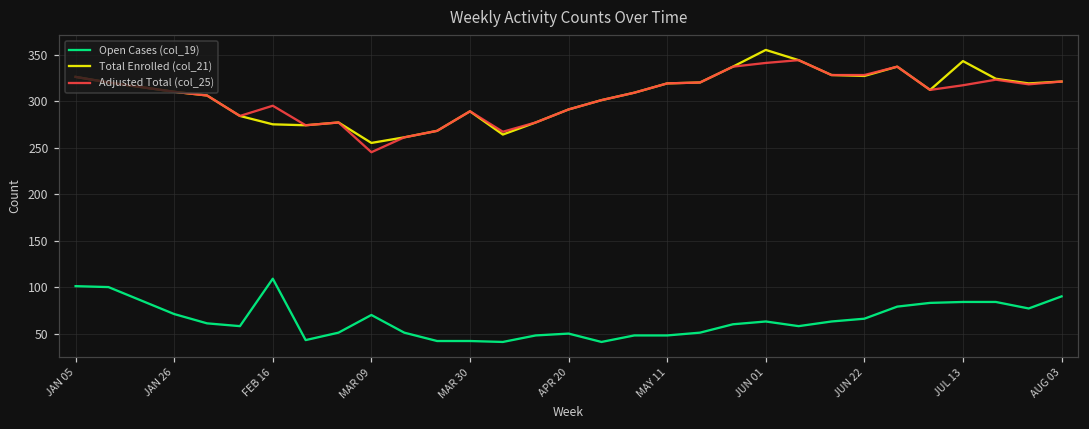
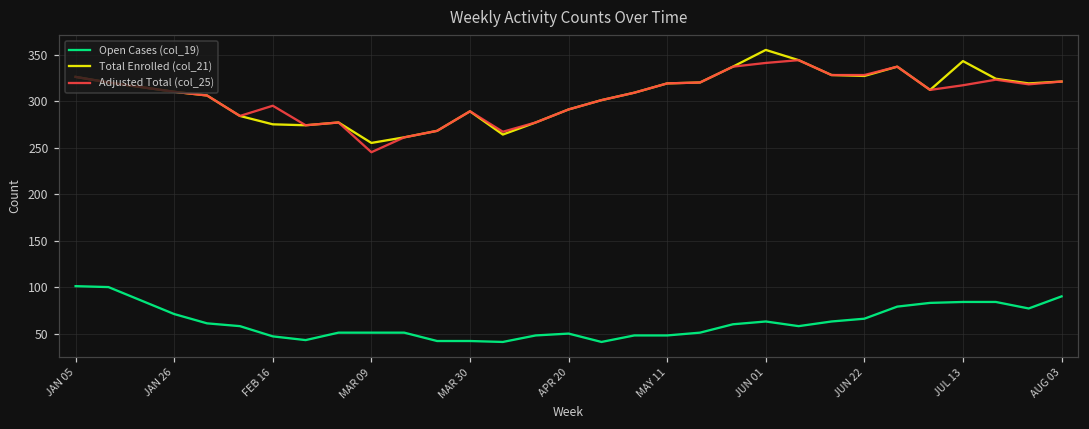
Open Cases (col_19), FEB 16: 110 -> 50
Open Cases (col_19), MAR 09: 70 -> 50
